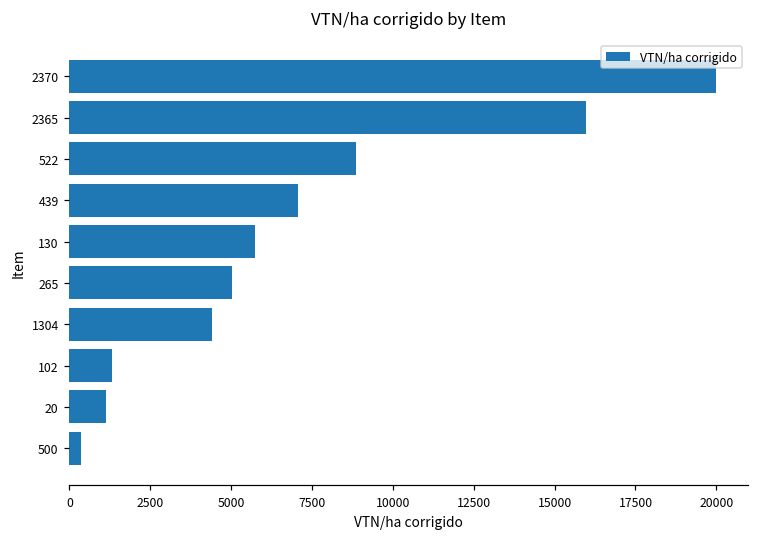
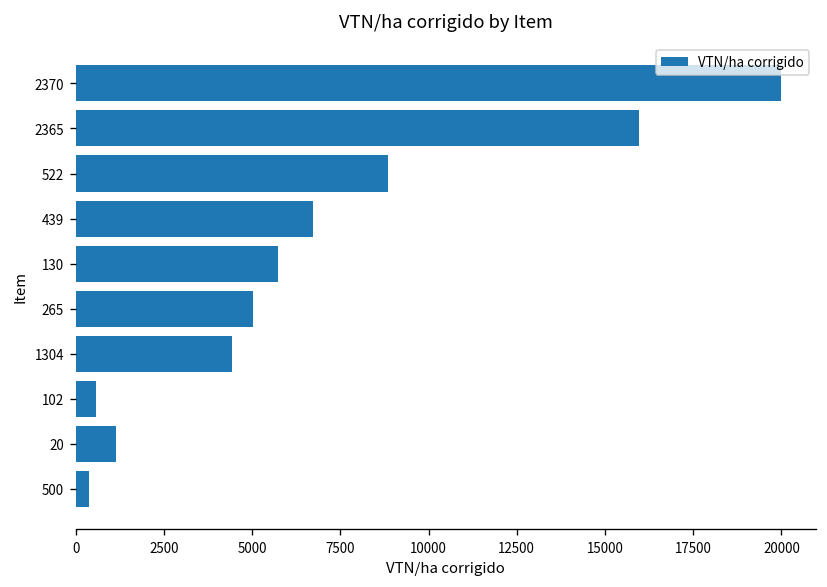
439: 7100 -> 6700
102: 1300 -> 600
